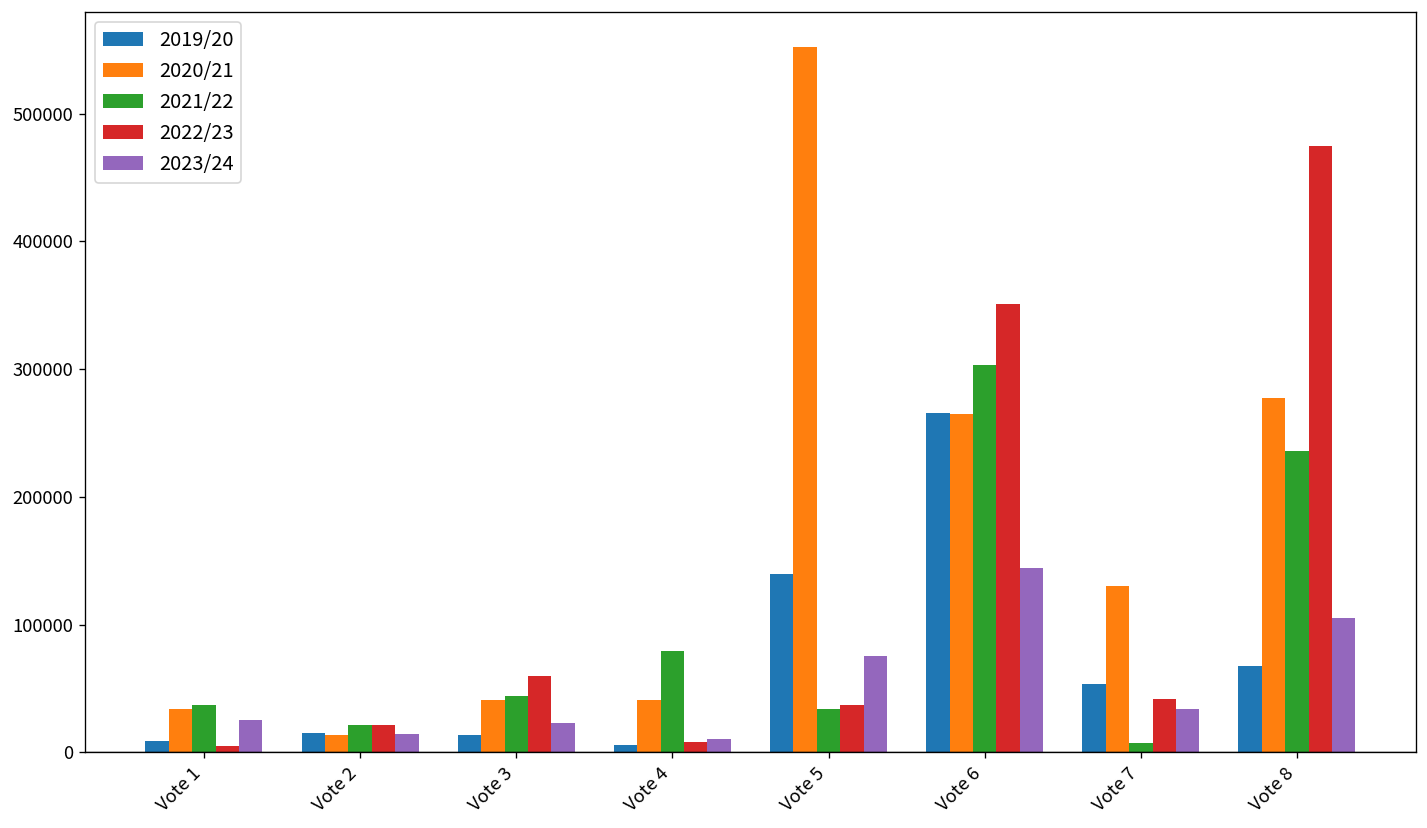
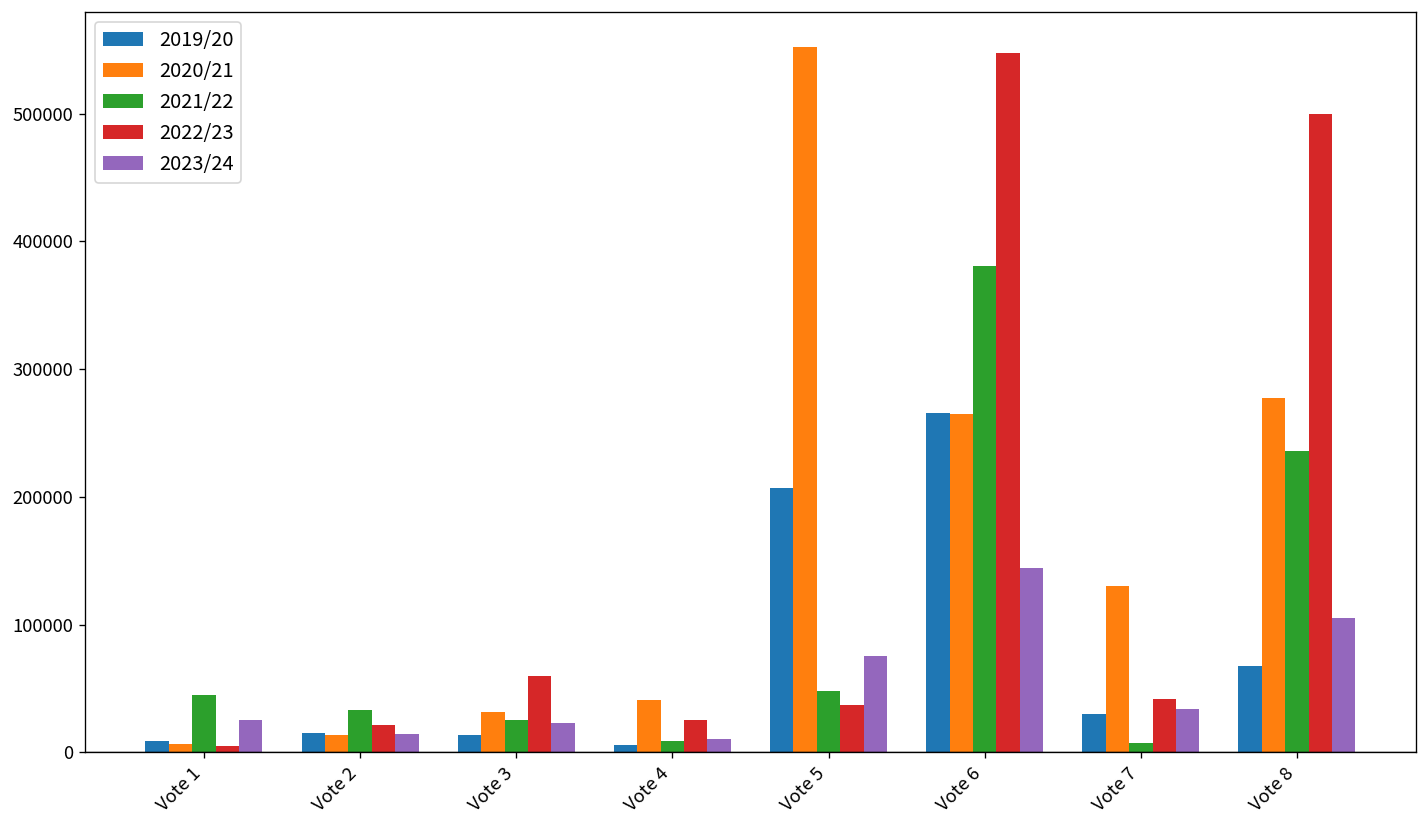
2020/21, Vote 1: 34000 -> 7000
2021/22, Vote 1: 37000 -> 45000
2021/22, Vote 2: 22000 -> 33000
2020/21, Vote 3: 41000 -> 32000
2021/22, Vote 3: 44000 -> 25000
2021/22, Vote 4: 79000 -> 9000
2022/23, Vote 4: 9000 -> 25000
2019/20, Vote 5: 140000 -> 207000
2021/22, Vote 5: 34000 -> 48000
2021/22, Vote 6: 304000 -> 381000
2022/23, Vote 6: 351000 -> 548000
2019/20, Vote 7: 53000 -> 30000
2022/23, Vote 8: 475000 -> 500000
